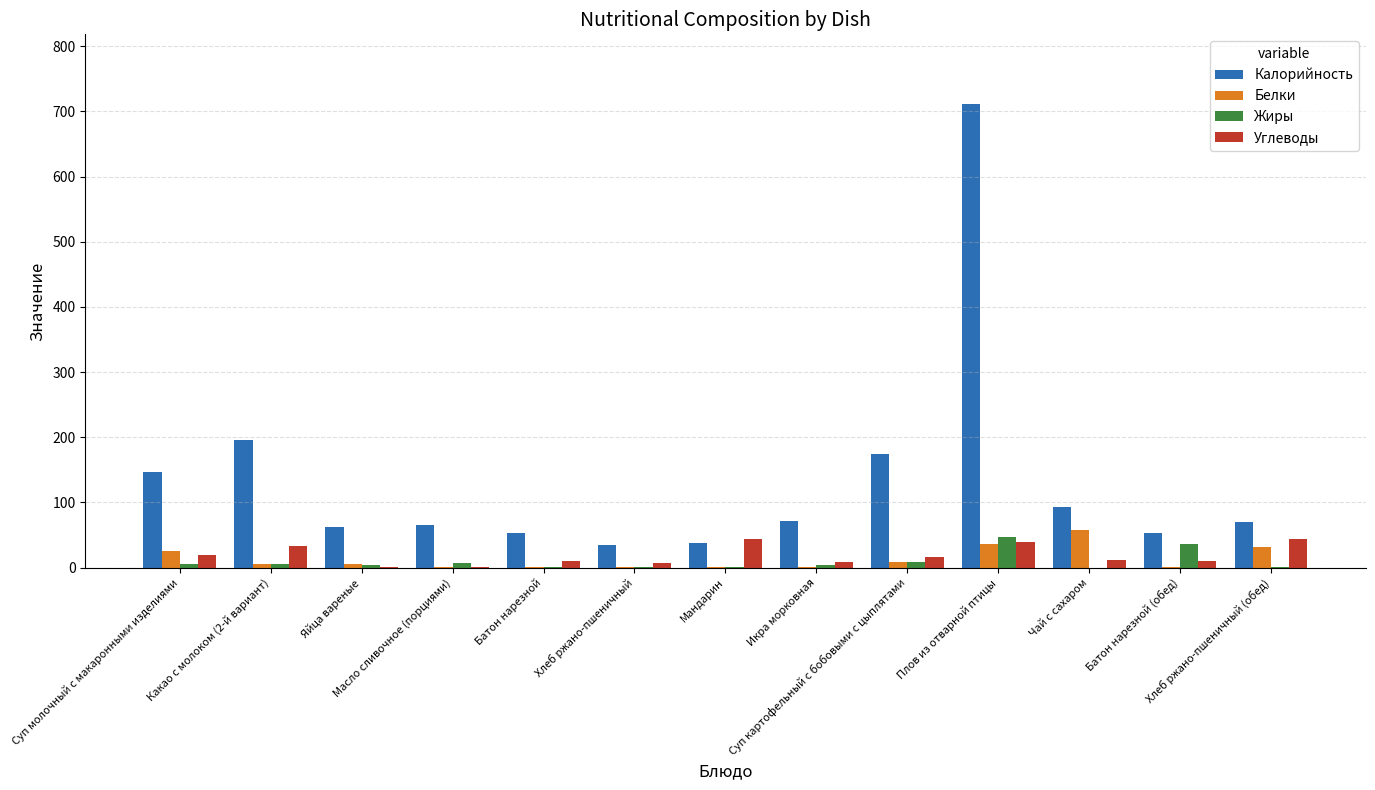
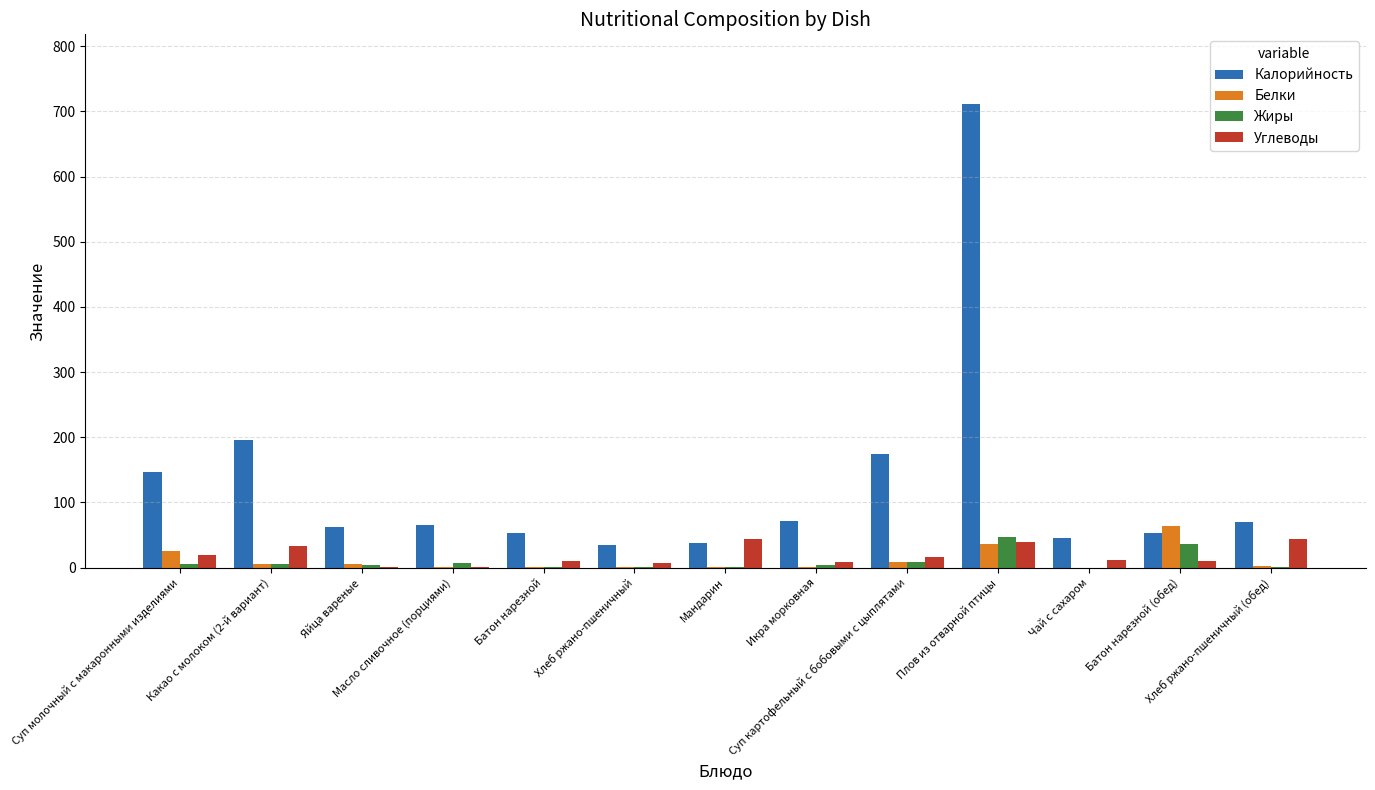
Калорийность, Чай с сахаром: 90 -> 50
Белки, Чай с сахаром: 60 -> 0
Белки, Батон нарезной (обед): 0 -> 60
Белки, Хлеб ржано-пшеничный (обед): 30 -> 0
